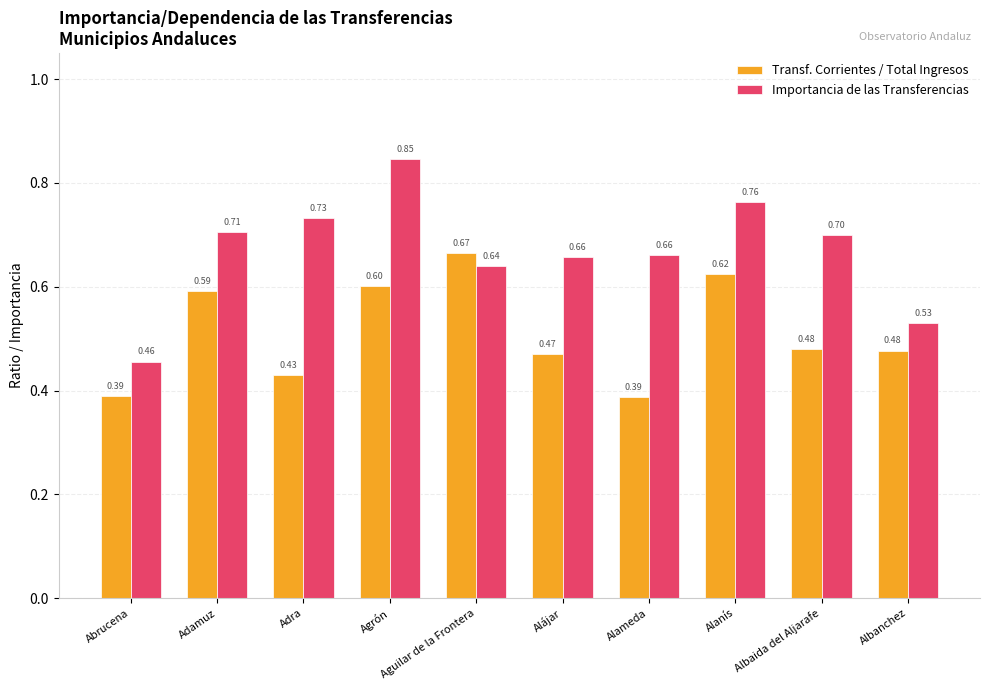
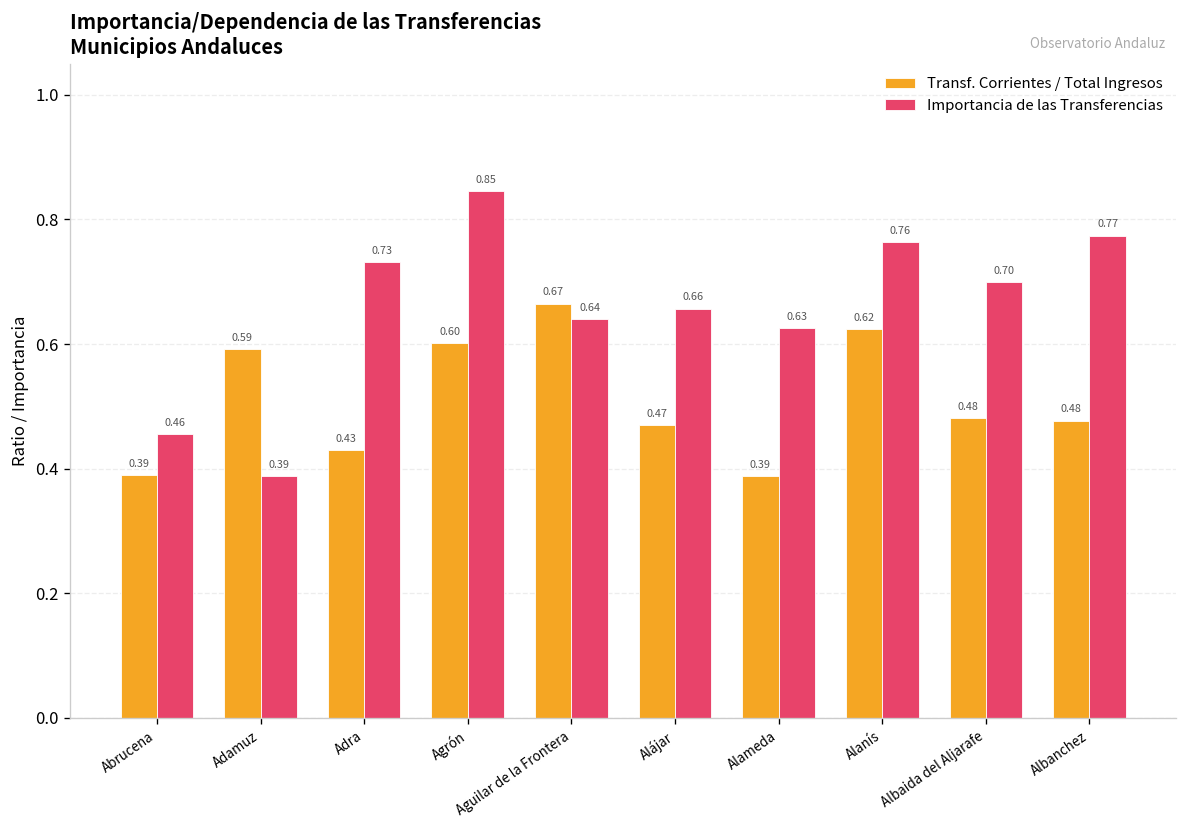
Importancia de las Transferencias, Adamuz: 0.71 -> 0.39
Importancia de las Transferencias, Alameda: 0.66 -> 0.63
Importancia de las Transferencias, Albanchez: 0.53 -> 0.77
